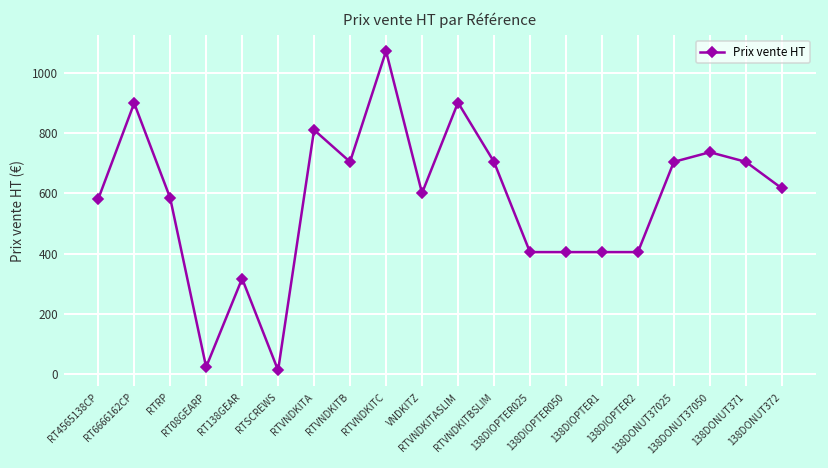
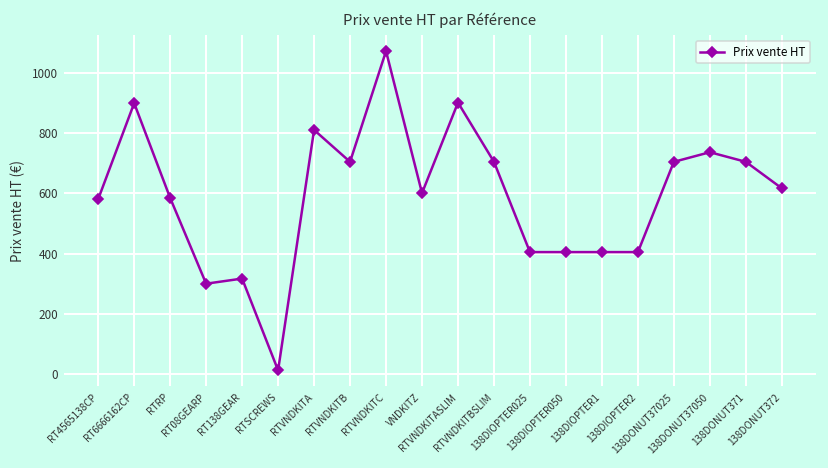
RT08GEARP: 20 -> 300
